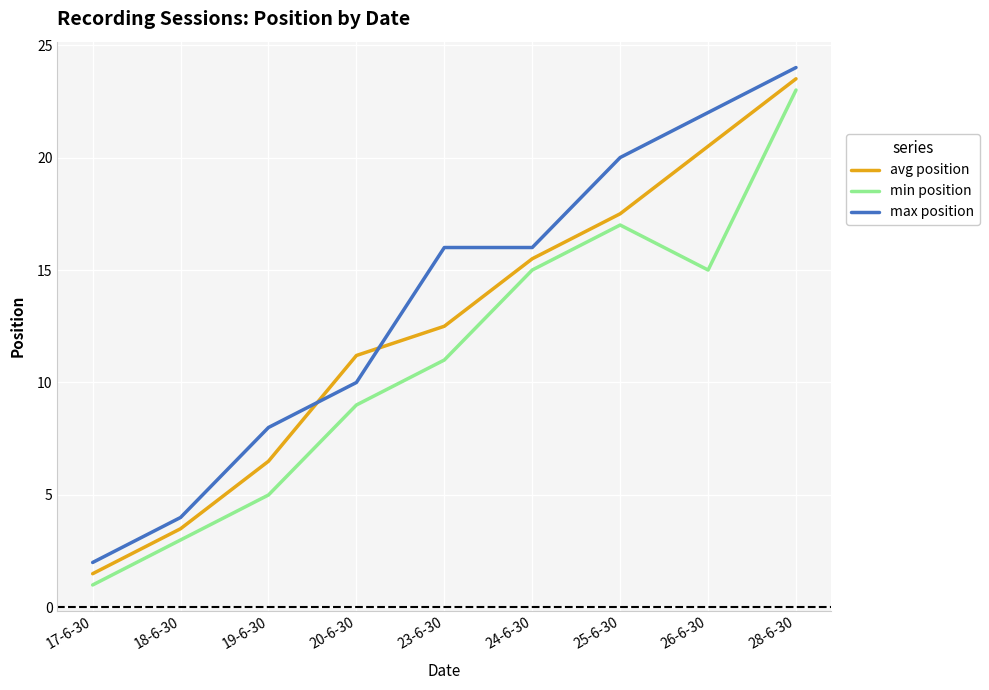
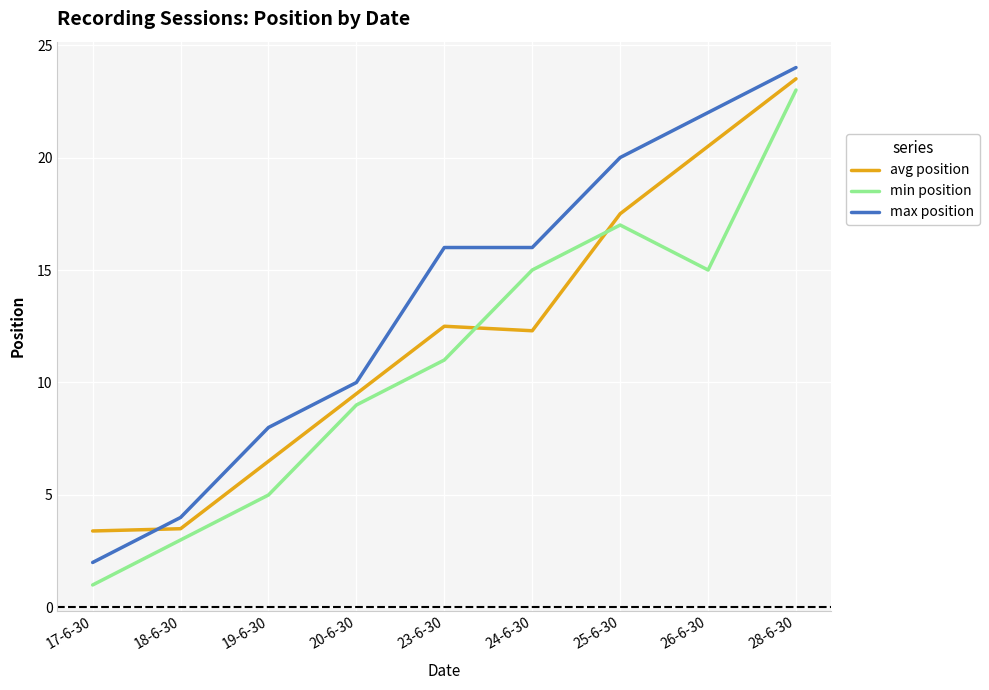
avg position, 17-6-30: 1.5 -> 3.4
avg position, 20-6-30: 11.2 -> 9.5
avg position, 24-6-30: 15.5 -> 12.3
